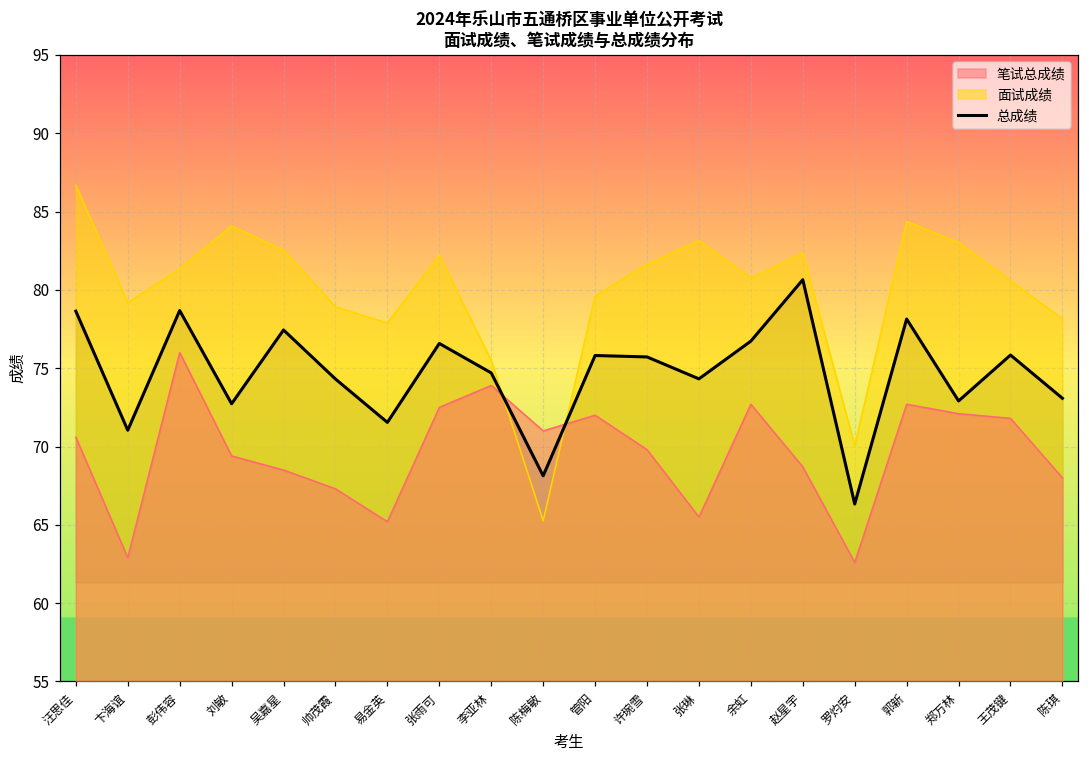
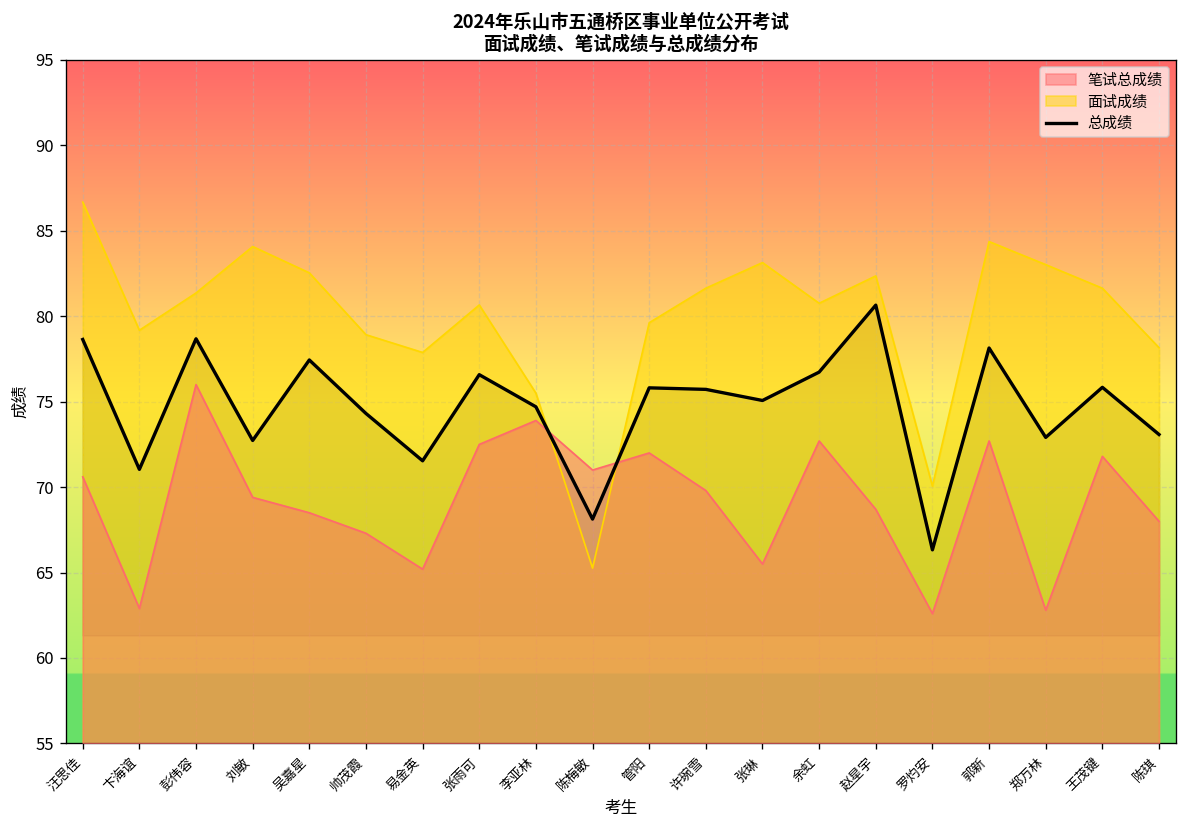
面试成绩, 张雨可: 82.2 -> 80.7
总成绩, 张琳: 74.3 -> 75.1
笔试总成绩, 郑万林: 72.1 -> 62.8
面试成绩, 王茂键: 80.6 -> 81.6
